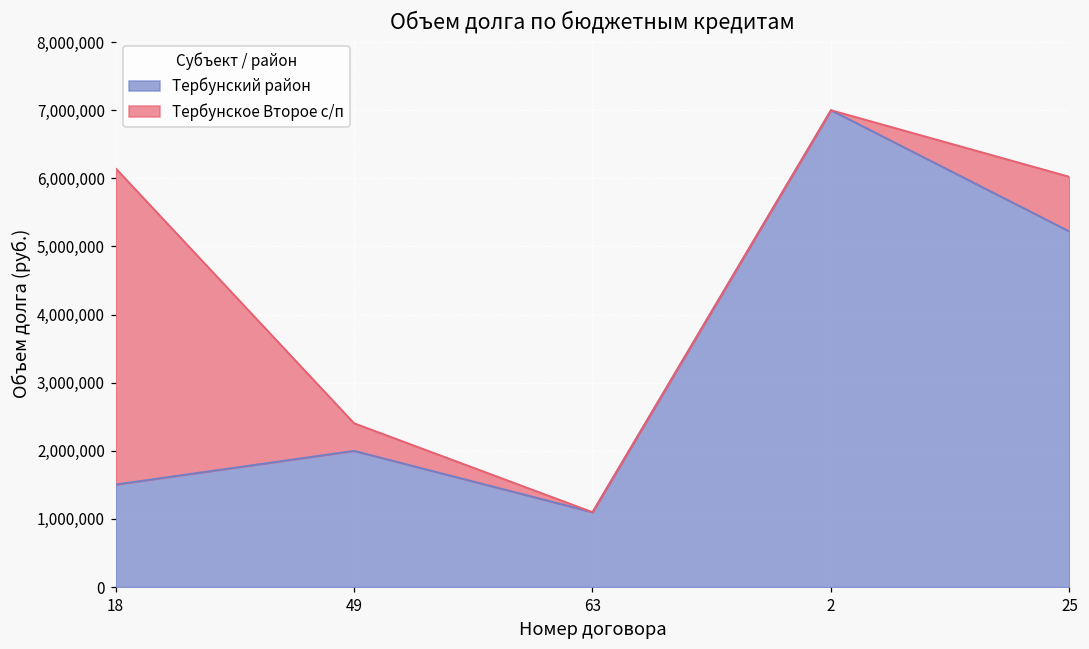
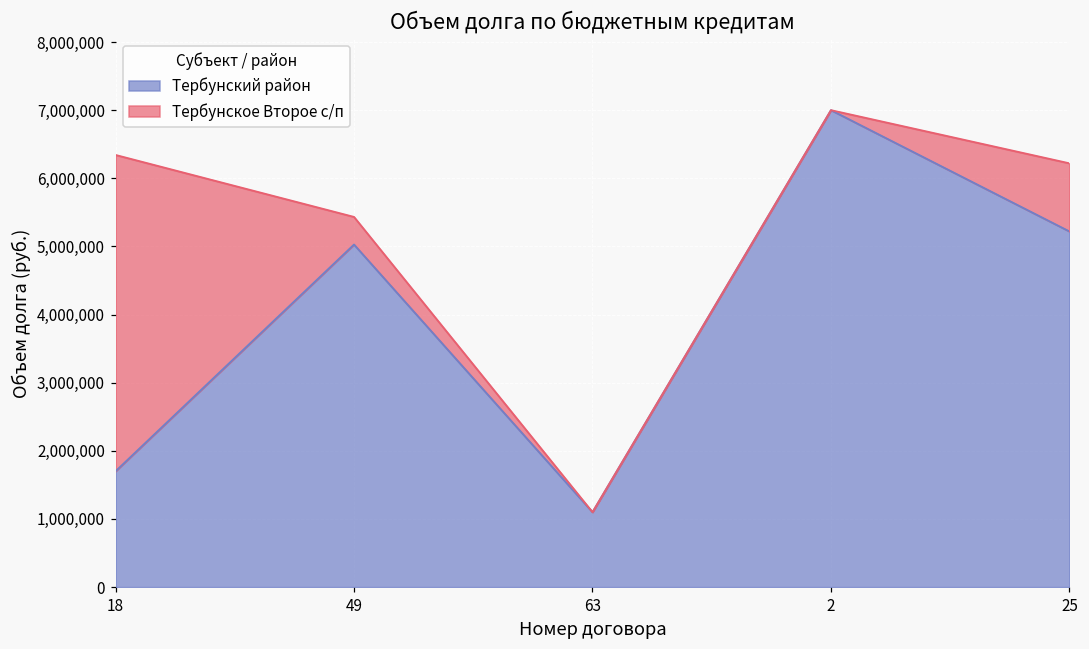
Тербунский район, 18: 1,500,000 -> 1,700,000
Тербунский район, 49: 2,000,000 -> 5,000,000
Тербунское Второе с/п, 25: 800,000 -> 1,000,000
